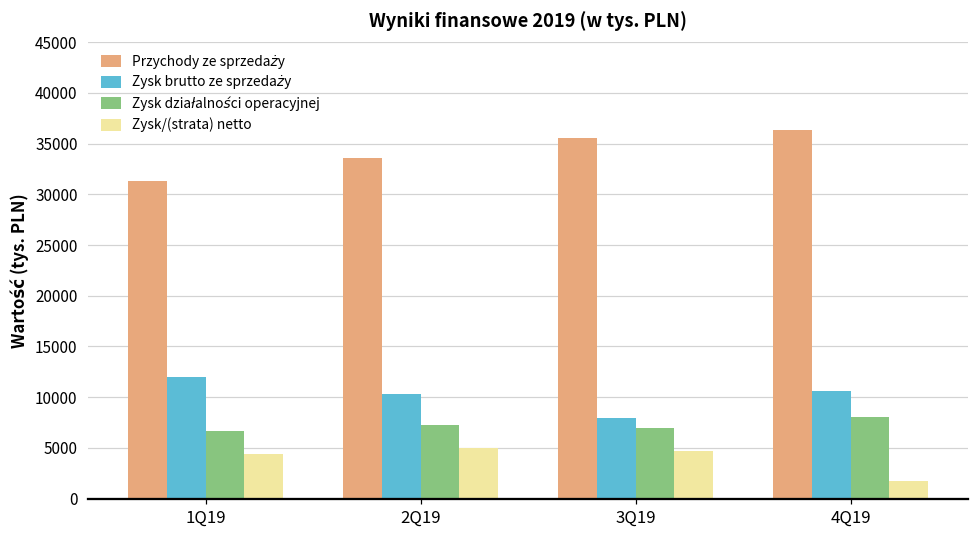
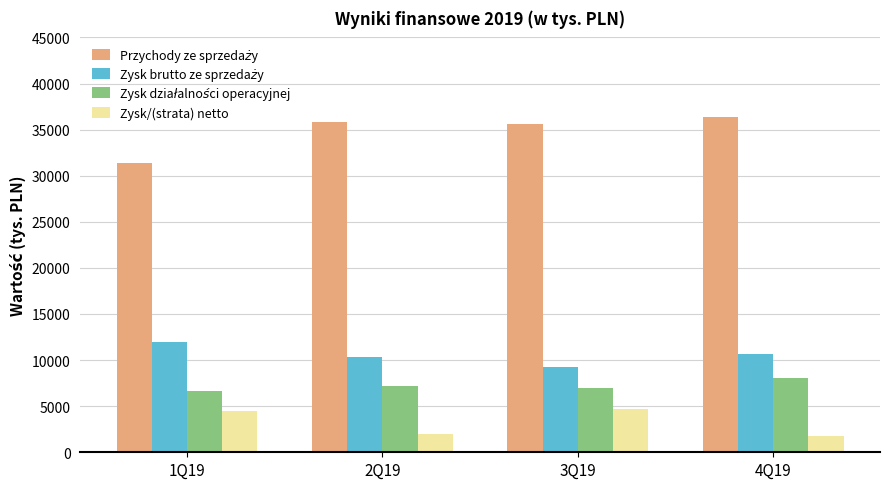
Przychody ze sprzedaży, 2Q19: 34000 -> 36000
Zysk/(strata) netto, 2Q19: 5000 -> 2000
Zysk brutto ze sprzedaży, 3Q19: 8000 -> 9000
